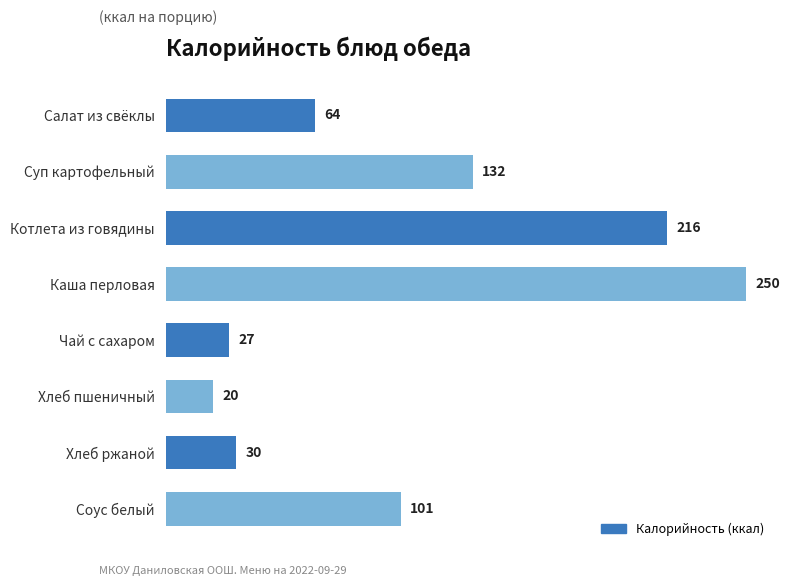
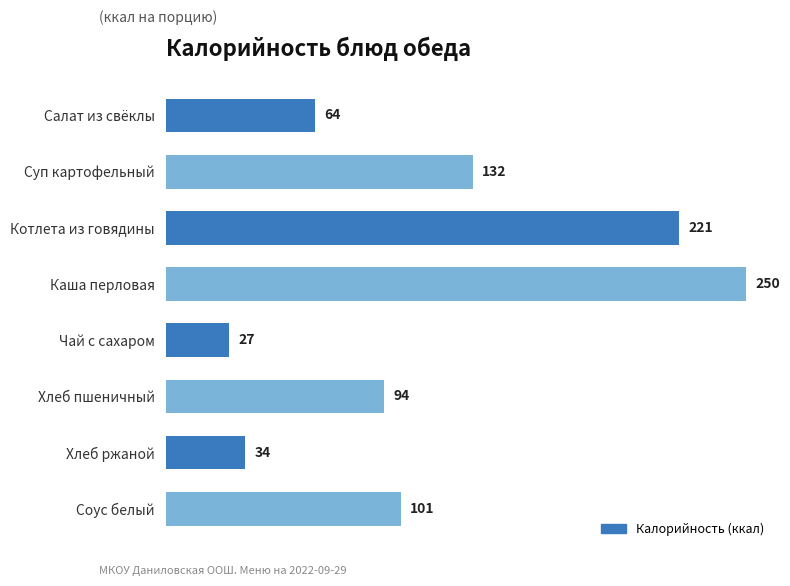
Котлета из говядины: 216 -> 221
Хлеб пшеничный: 20 -> 94
Хлеб ржаной: 30 -> 34
